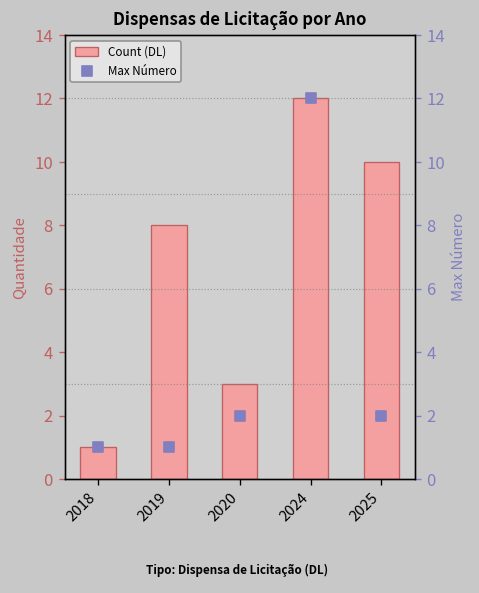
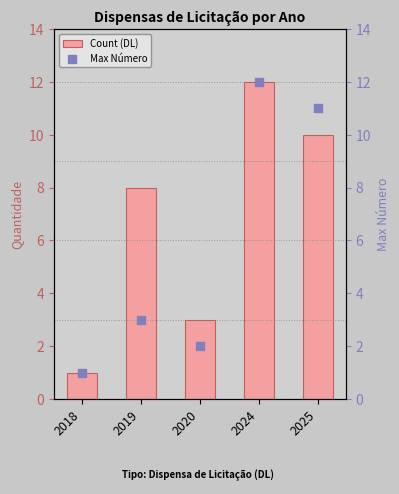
Max Número, 2019: 1 -> 3
Max Número, 2025: 2 -> 11
